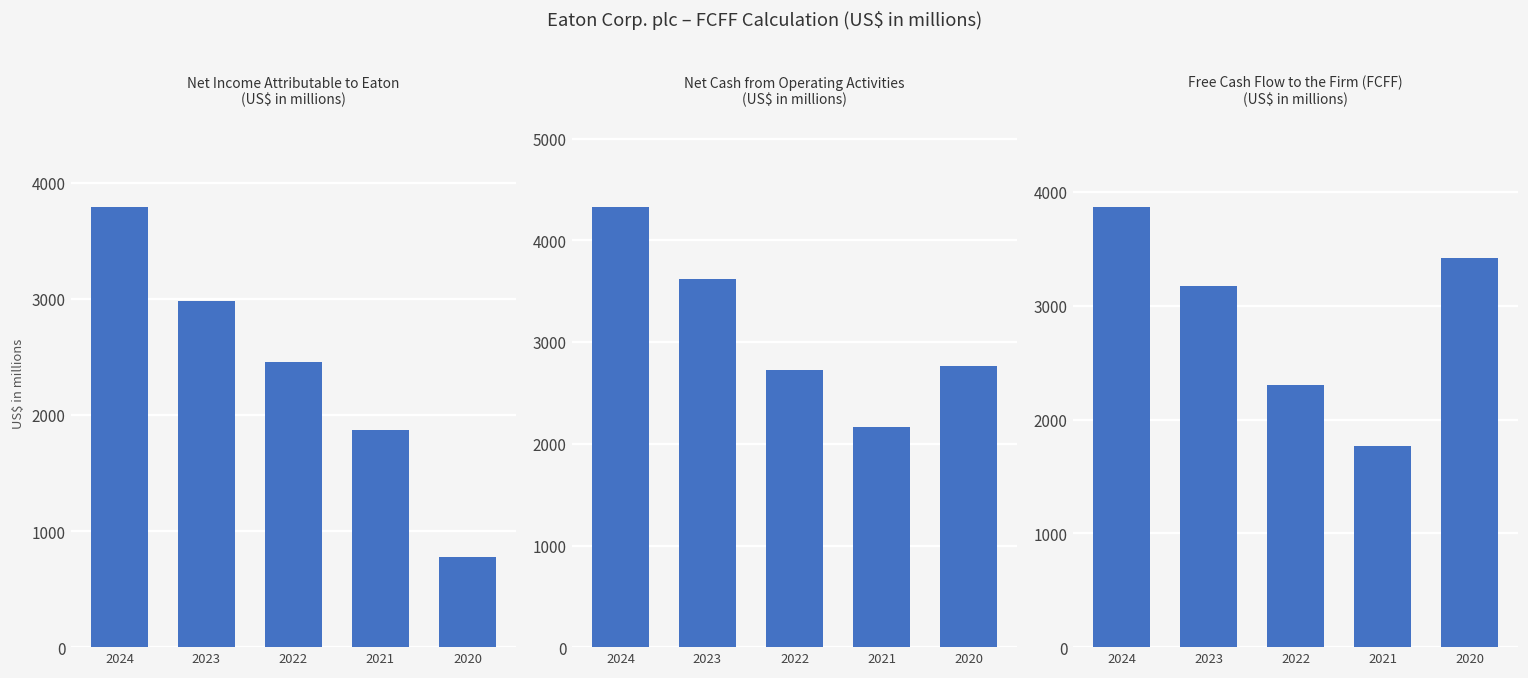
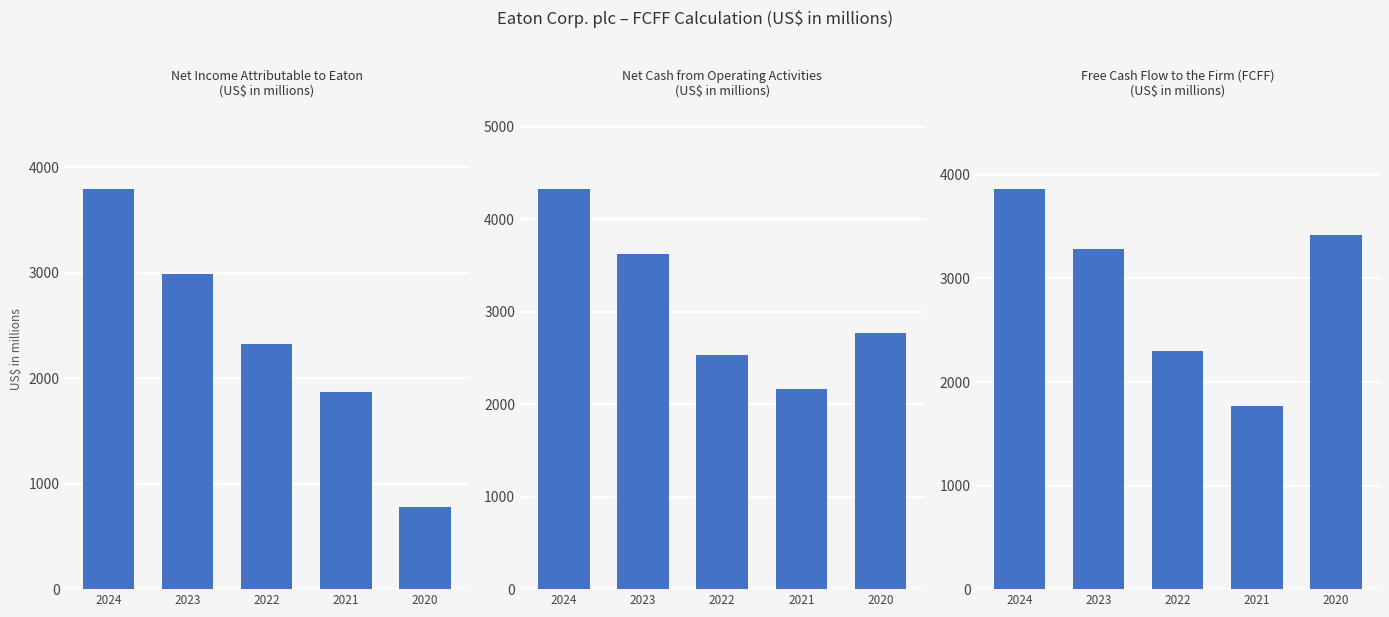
Net Income Attributable to Eaton (US$ in millions), 2022: 2460 -> 2330
Net Cash from Operating Activities (US$ in millions), 2022: 2700 -> 2500
Free Cash Flow to the Firm (FCFF) (US$ in millions), 2023: 3170 -> 3290
